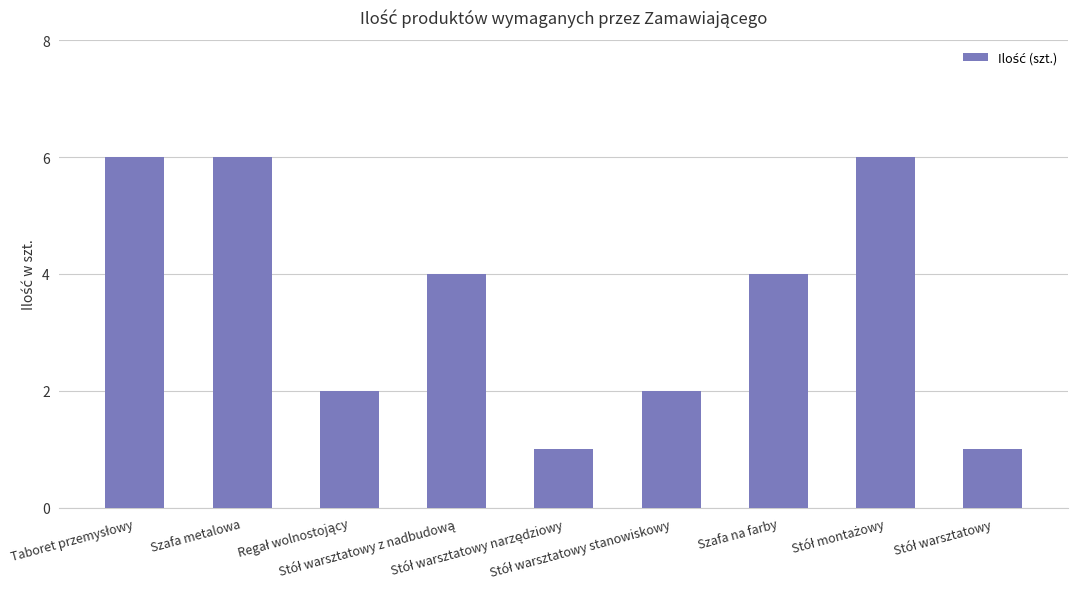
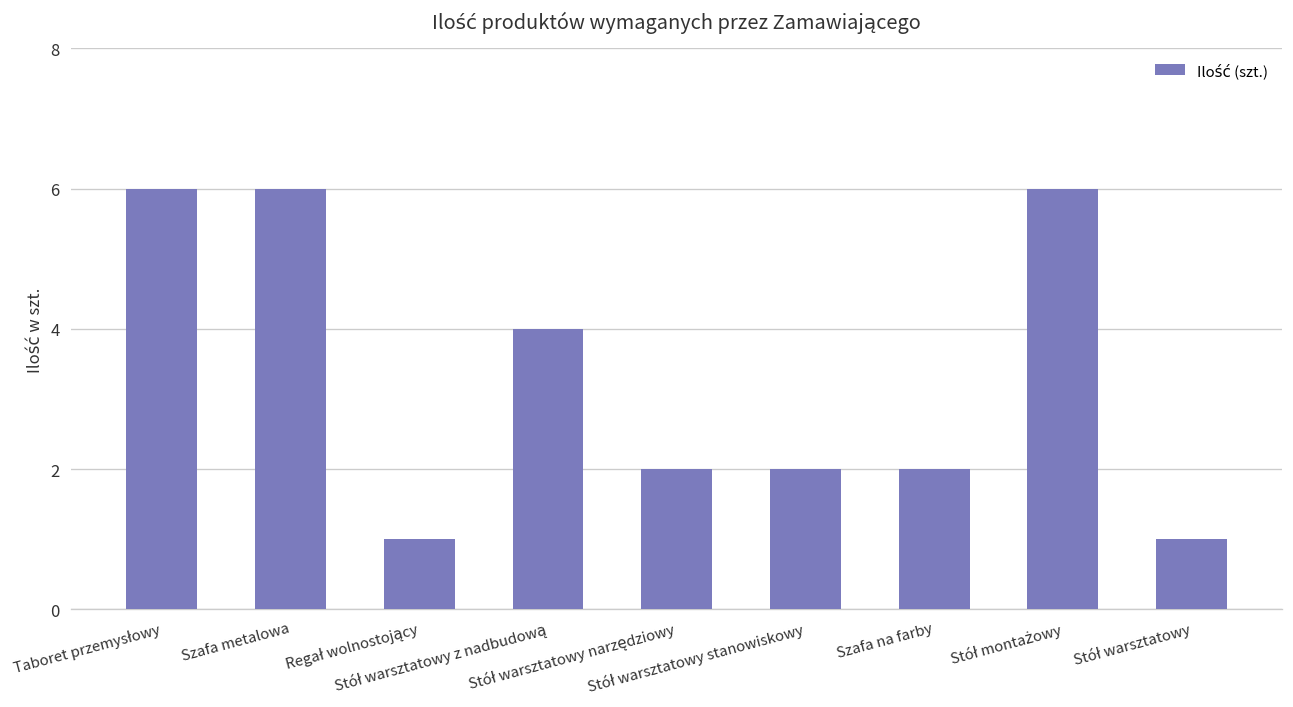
Regał wolnostojący: 2 -> 1
Stół warsztatowy narzędziowy: 1 -> 2
Szafa na farby: 4 -> 2
